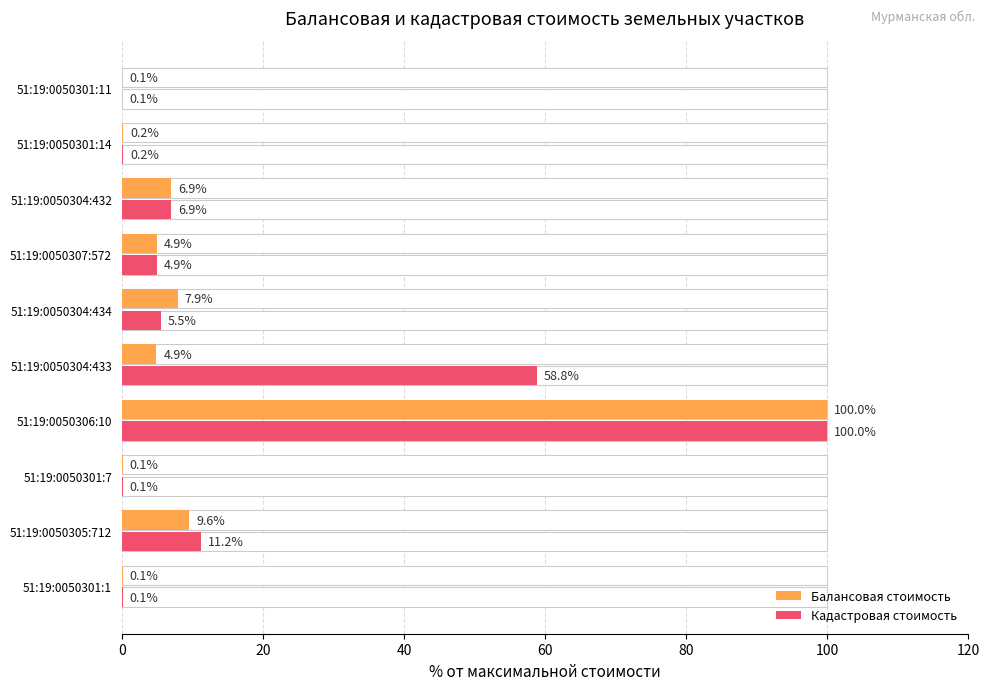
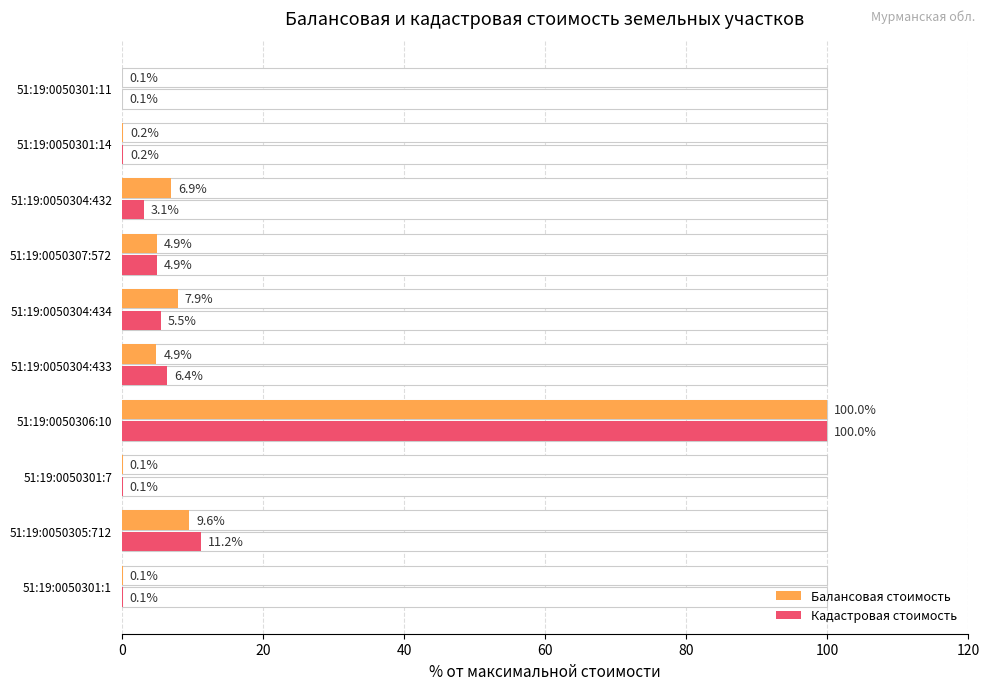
Кадастровая стоимость, 51:19:0050304:432: 6.9% -> 3.1%
Кадастровая стоимость, 51:19:0050304:433: 58.8% -> 6.4%
